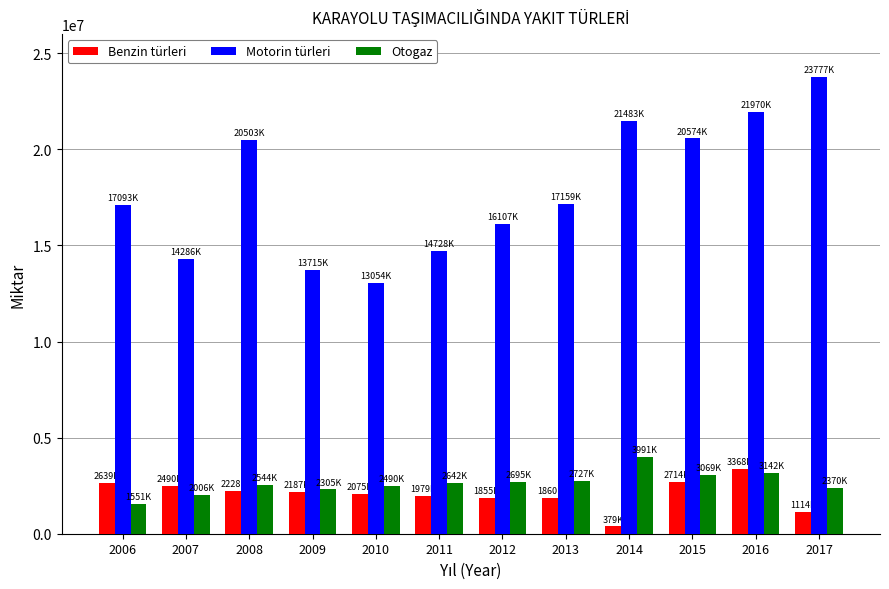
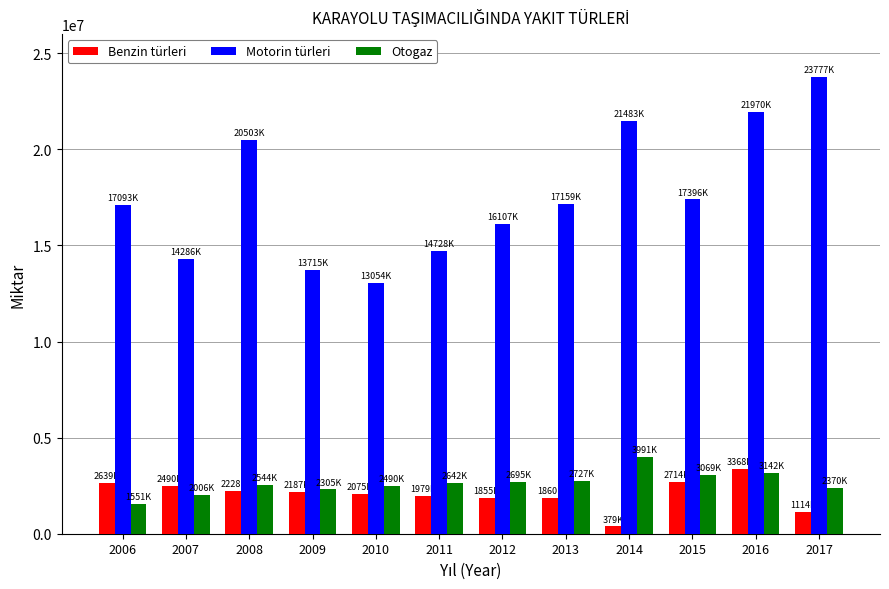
Motorin türleri, 2015: 20574K -> 17396K
